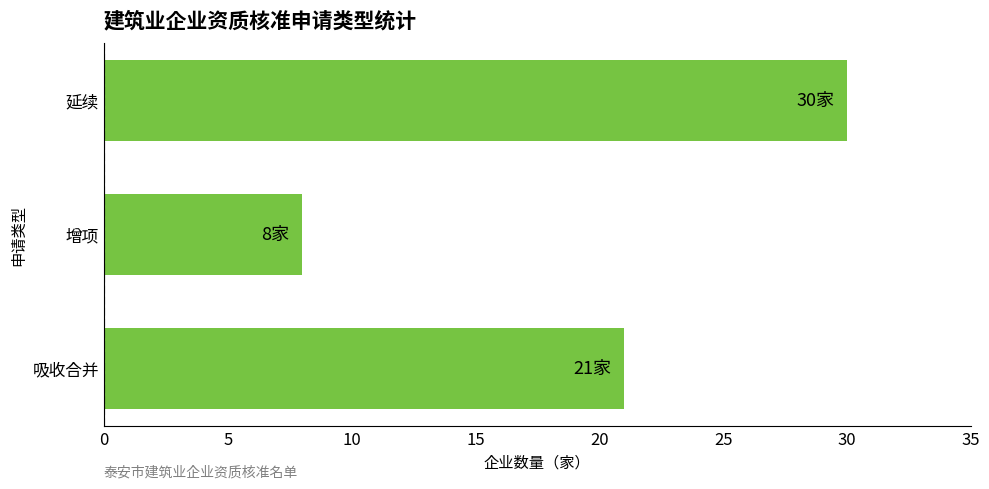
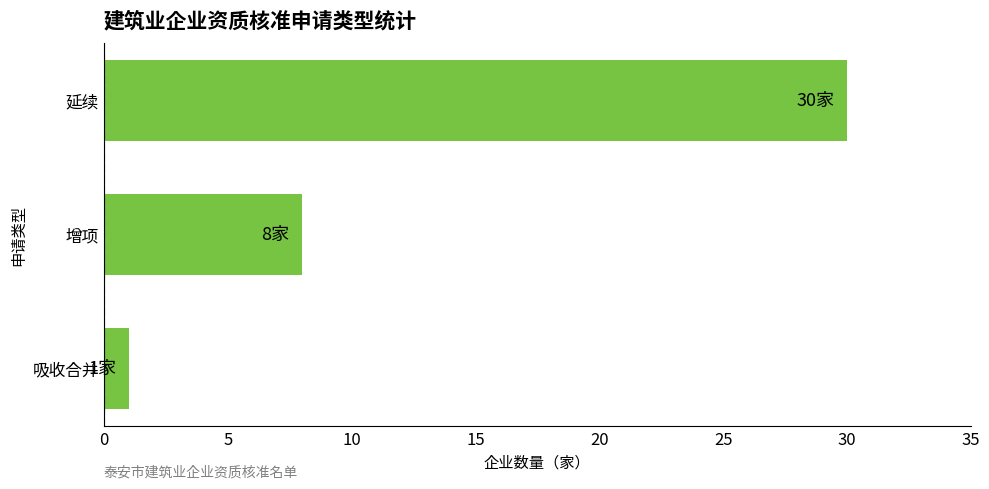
吸收合并: 21家 -> 1家
